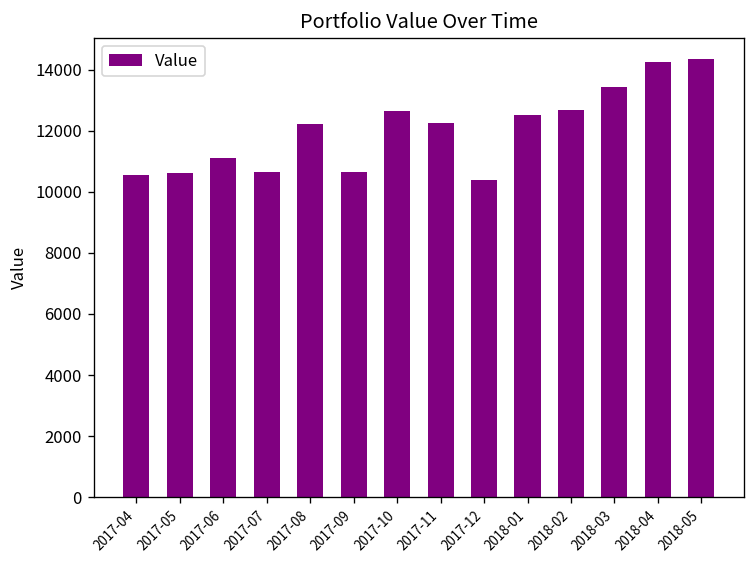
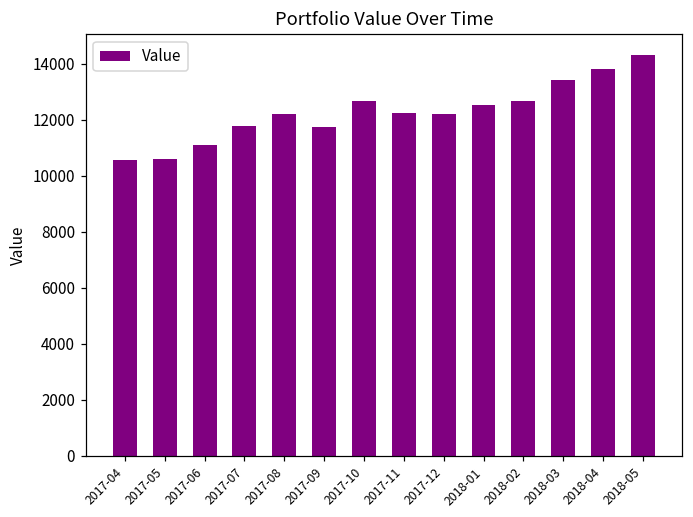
2017-07: 10700 -> 11800
2017-09: 10700 -> 11700
2017-12: 10400 -> 12200
2018-04: 14300 -> 13800
